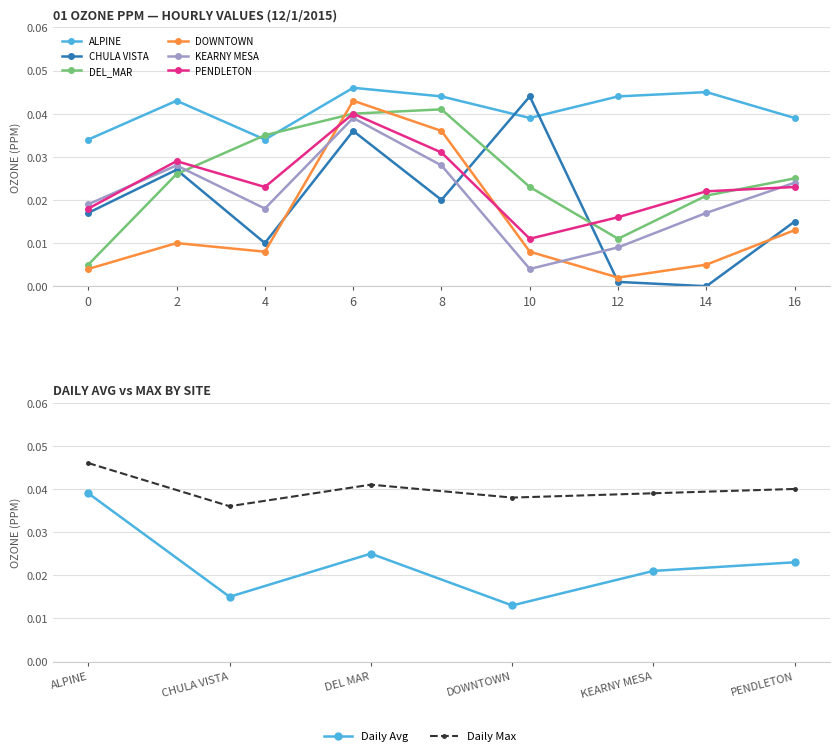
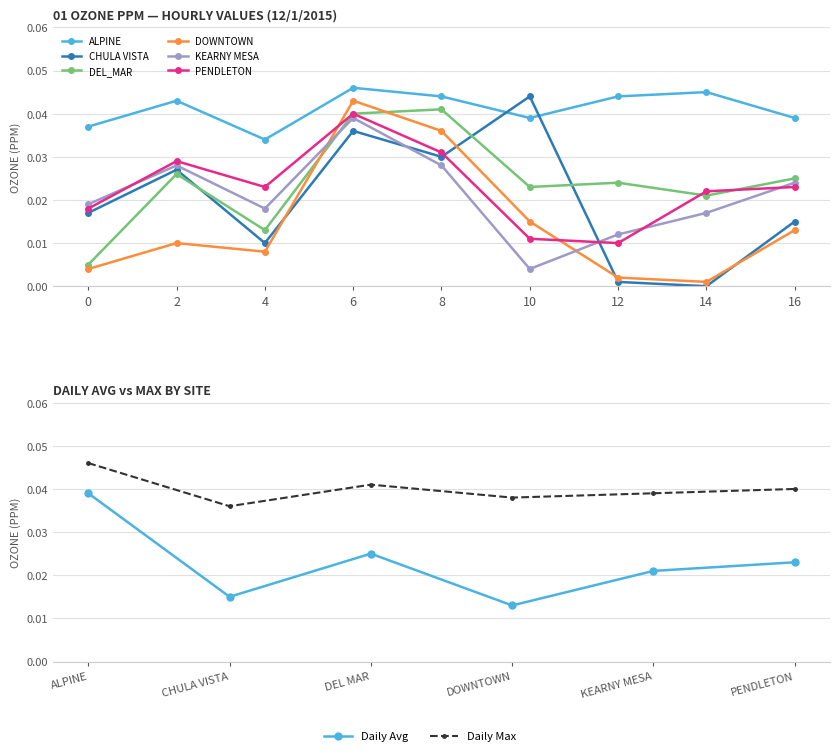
01 OZONE PPM — HOURLY VALUES (12/1/2015), ALPINE, 0: 0.034 -> 0.037
01 OZONE PPM — HOURLY VALUES (12/1/2015), DEL_MAR, 4: 0.035 -> 0.013
01 OZONE PPM — HOURLY VALUES (12/1/2015), CHULA VISTA, 8: 0.02 -> 0.03
01 OZONE PPM — HOURLY VALUES (12/1/2015), DOWNTOWN, 10: 0.008 -> 0.015
01 OZONE PPM — HOURLY VALUES (12/1/2015), DEL_MAR, 12: 0.011 -> 0.024
01 OZONE PPM — HOURLY VALUES (12/1/2015), KEARNY MESA, 12: 0.009 -> 0.012
01 OZONE PPM — HOURLY VALUES (12/1/2015), PENDLETON, 12: 0.016 -> 0.010
01 OZONE PPM — HOURLY VALUES (12/1/2015), DOWNTOWN, 14: 0.005 -> 0.001
